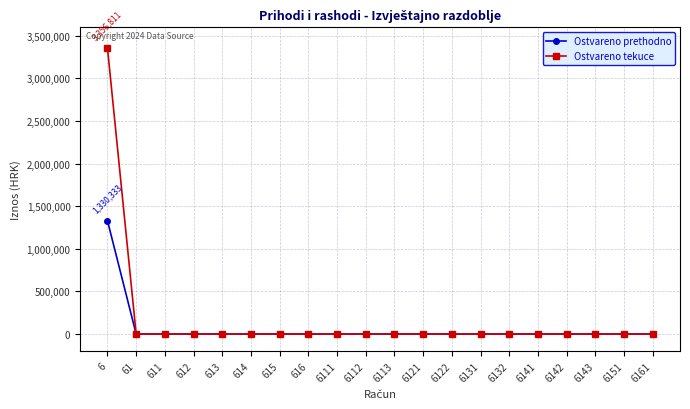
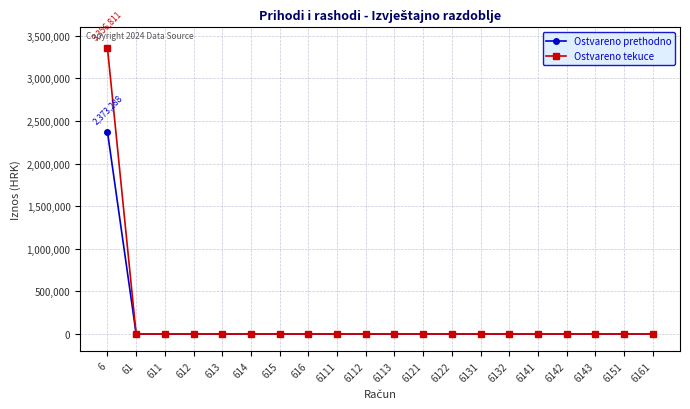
Ostvareno prethodno, 6: 1,330,333 -> 2,373,288
